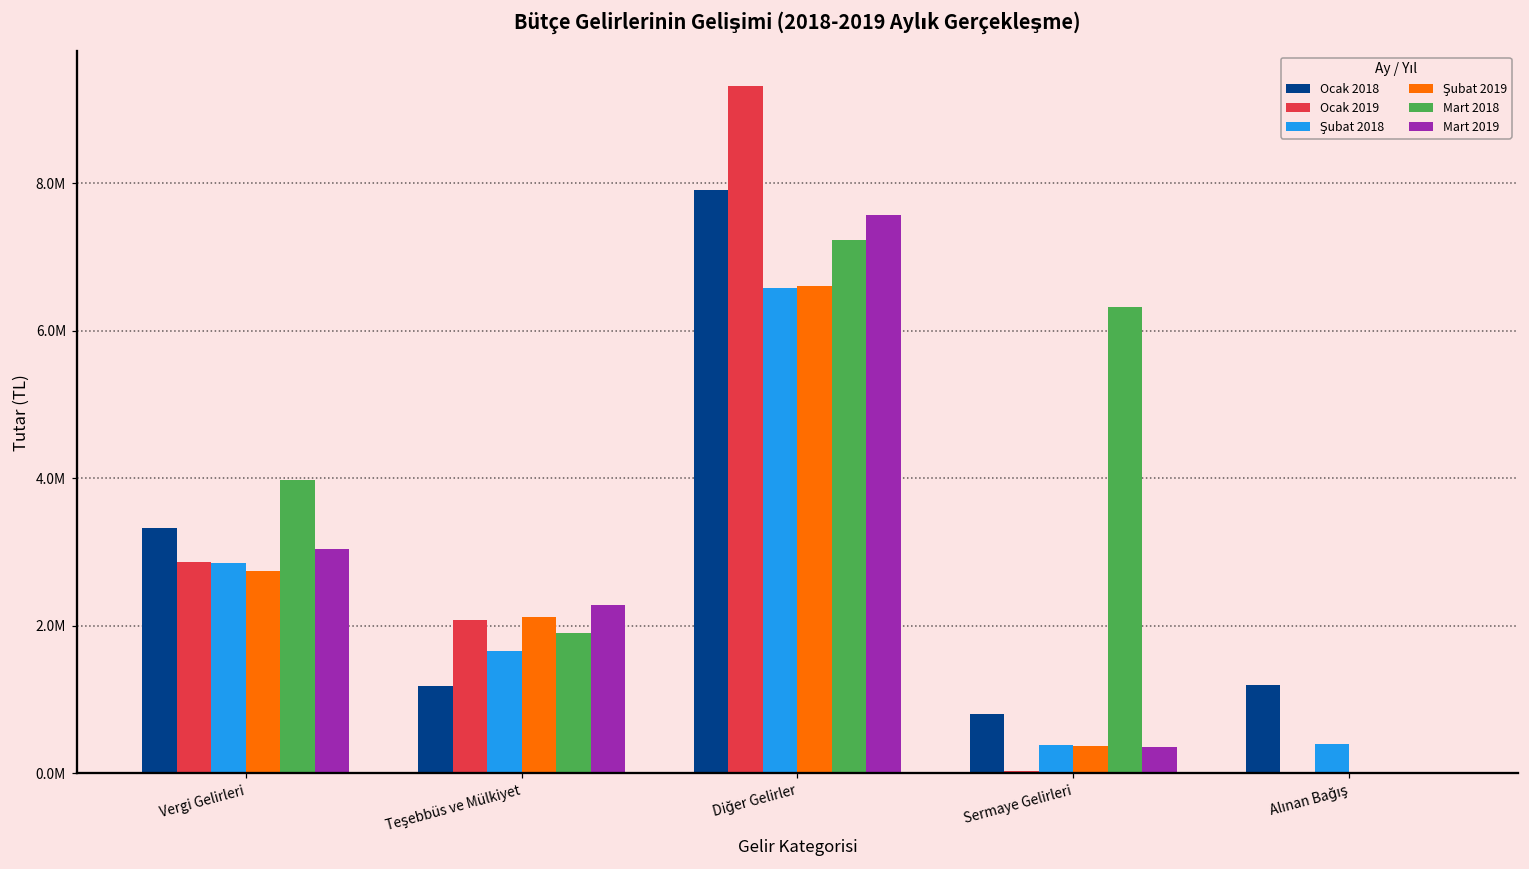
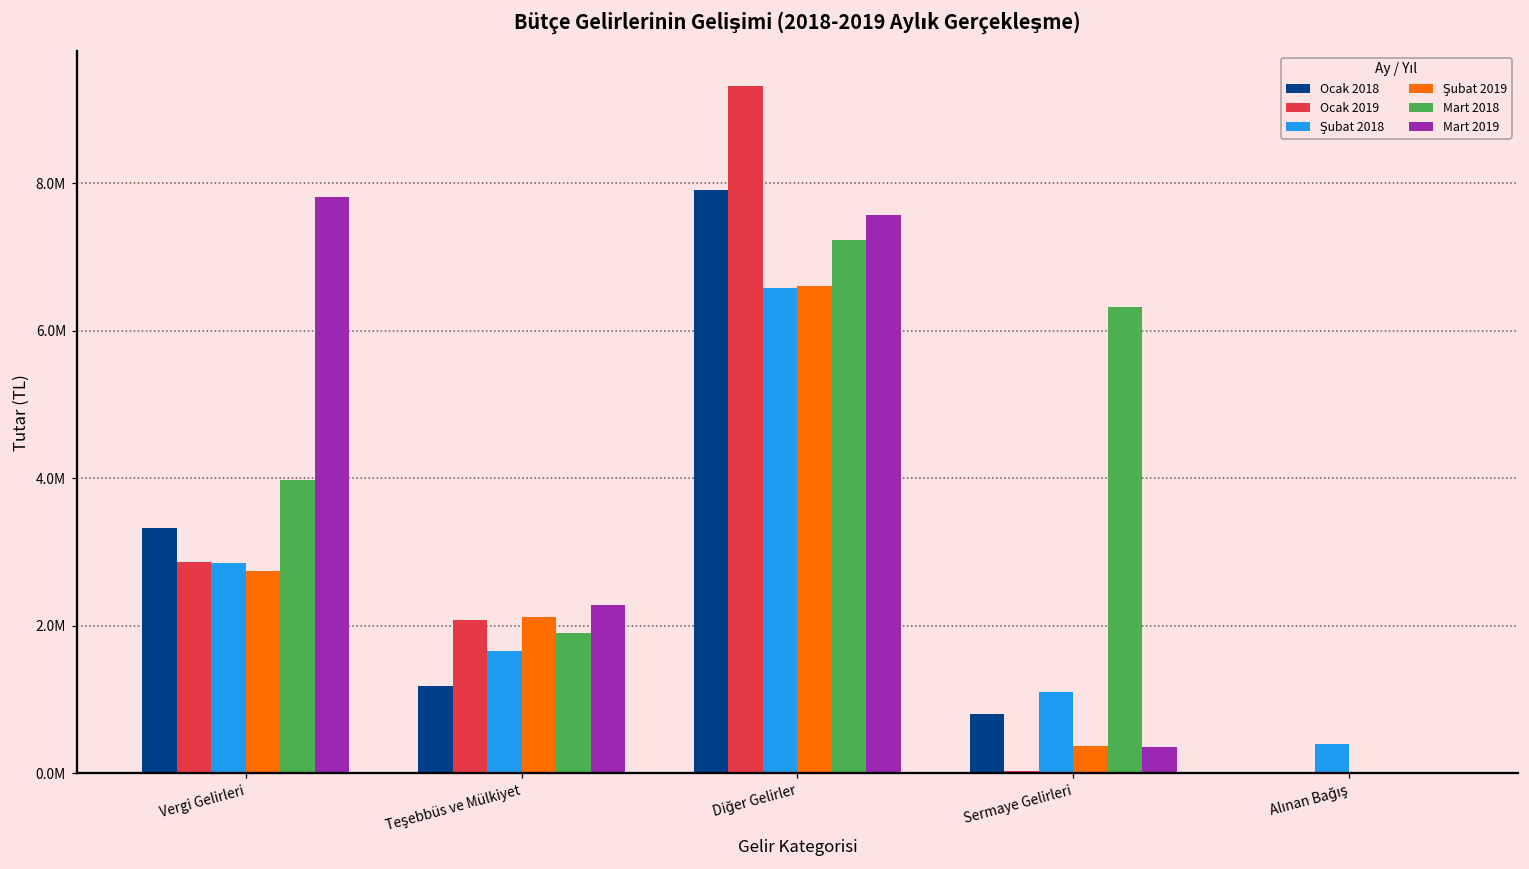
Mart 2019, Vergi Gelirleri: 3000000 -> 7800000
Şubat 2018, Sermaye Gelirleri: 400000 -> 1100000
Ocak 2018, Alınan Bağış: 1200000 -> 0
